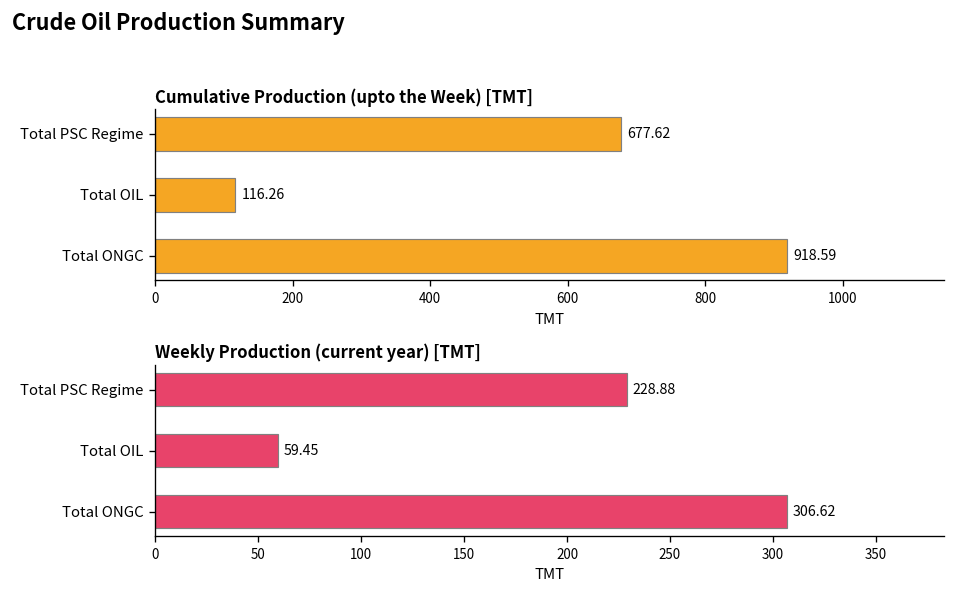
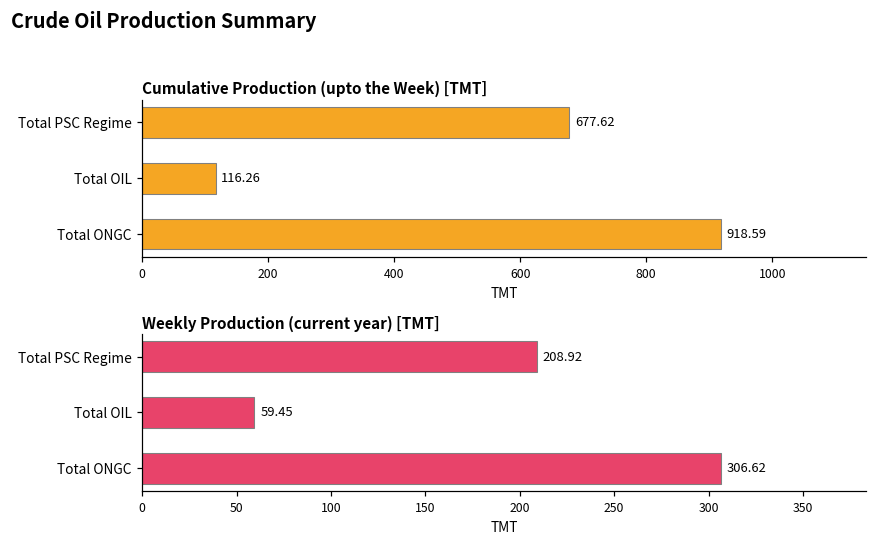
Weekly Production (current year) [TMT], Total PSC Regime: 228.88 -> 208.92
